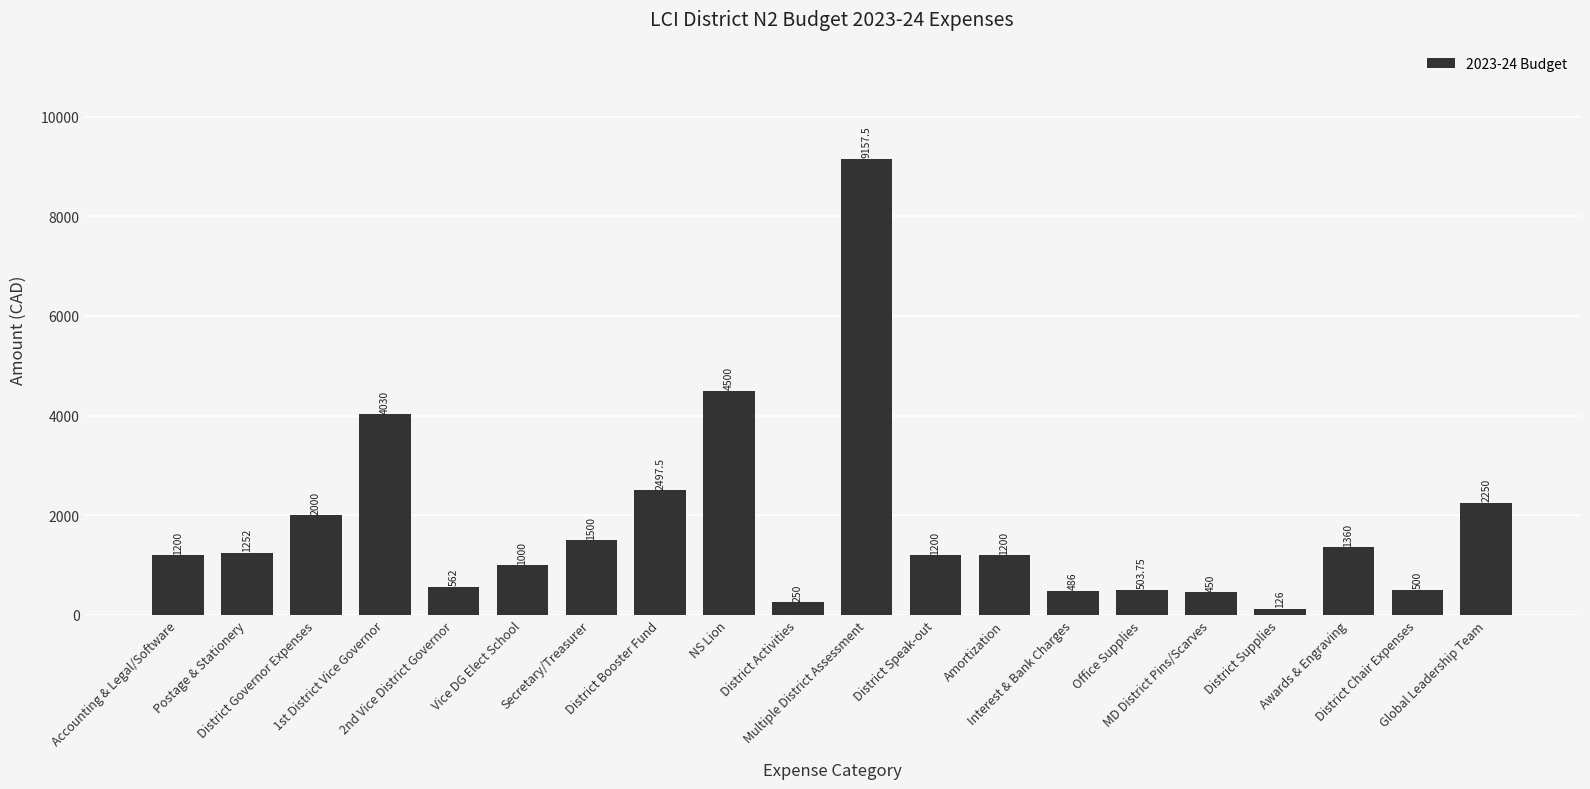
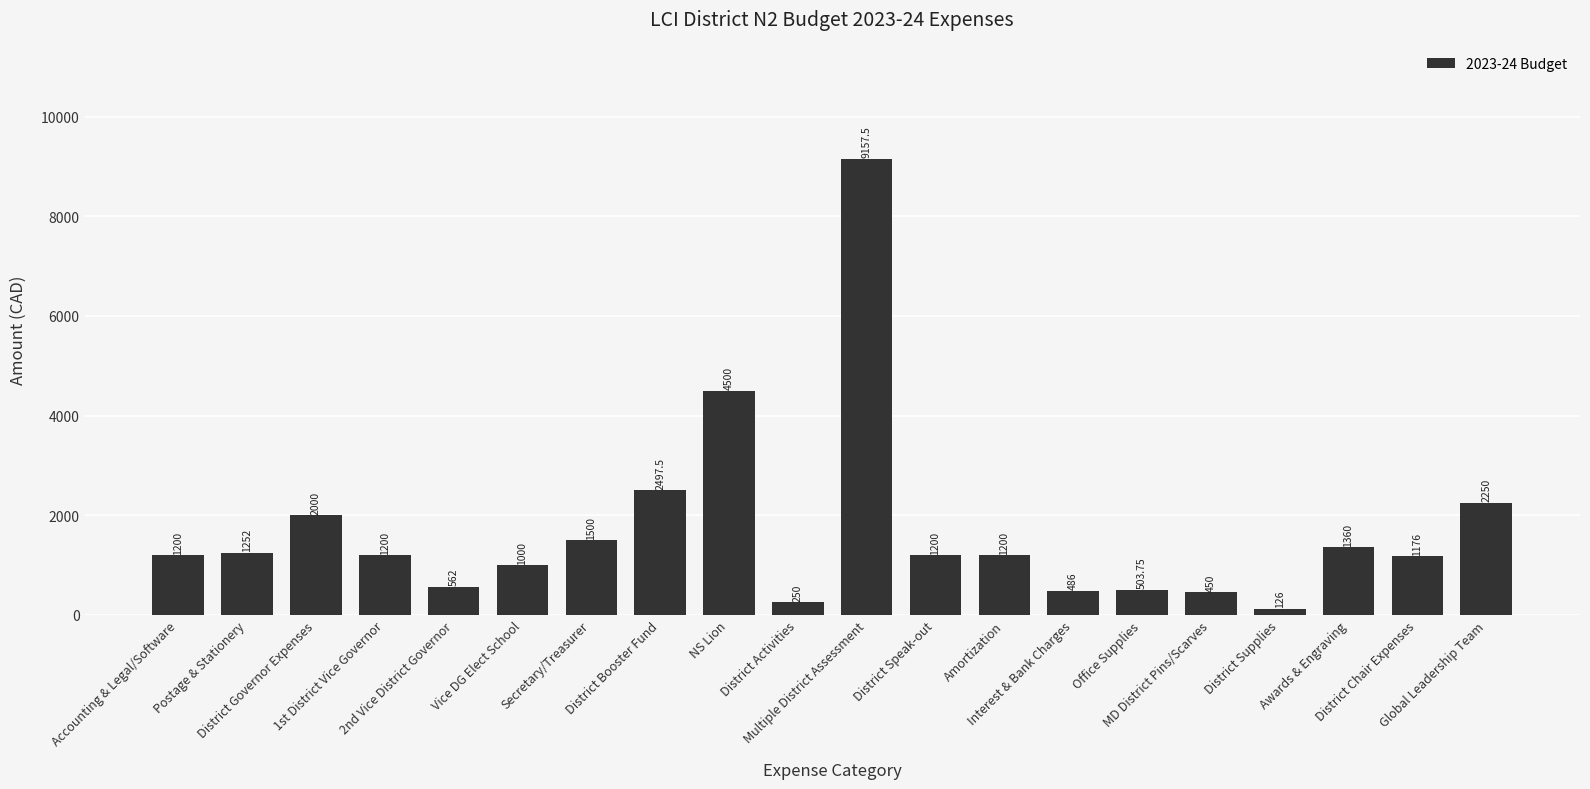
1st District Vice Governor: 4030 -> 1200
District Chair Expenses: 500 -> 1176
